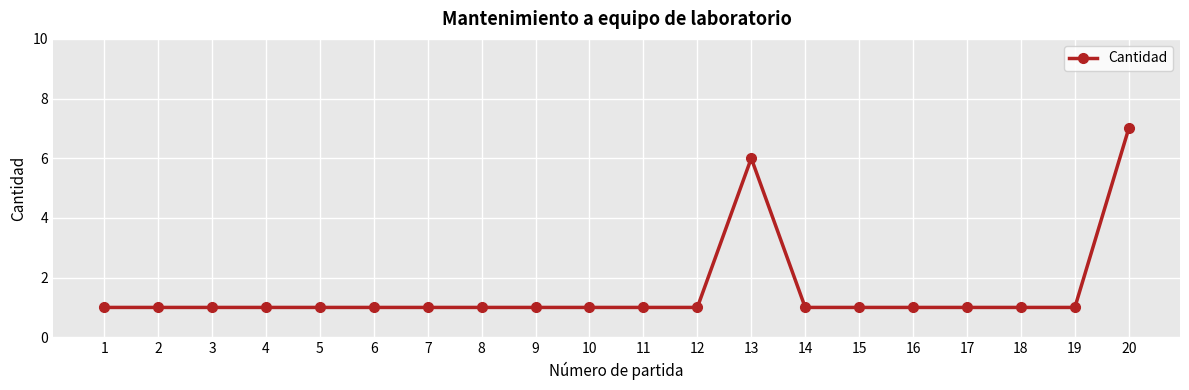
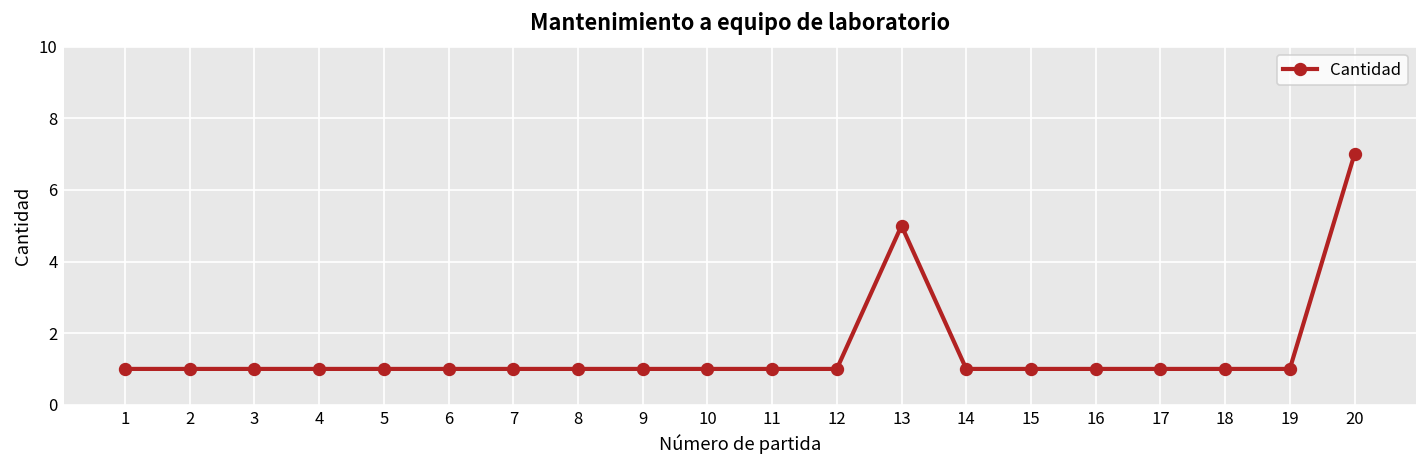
13: 6 -> 5
